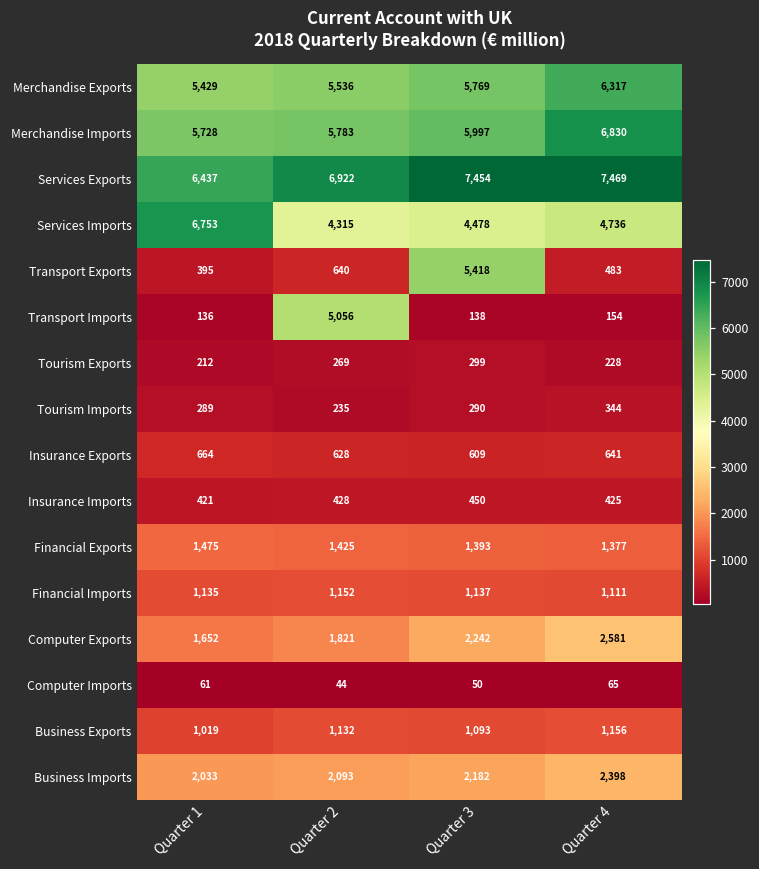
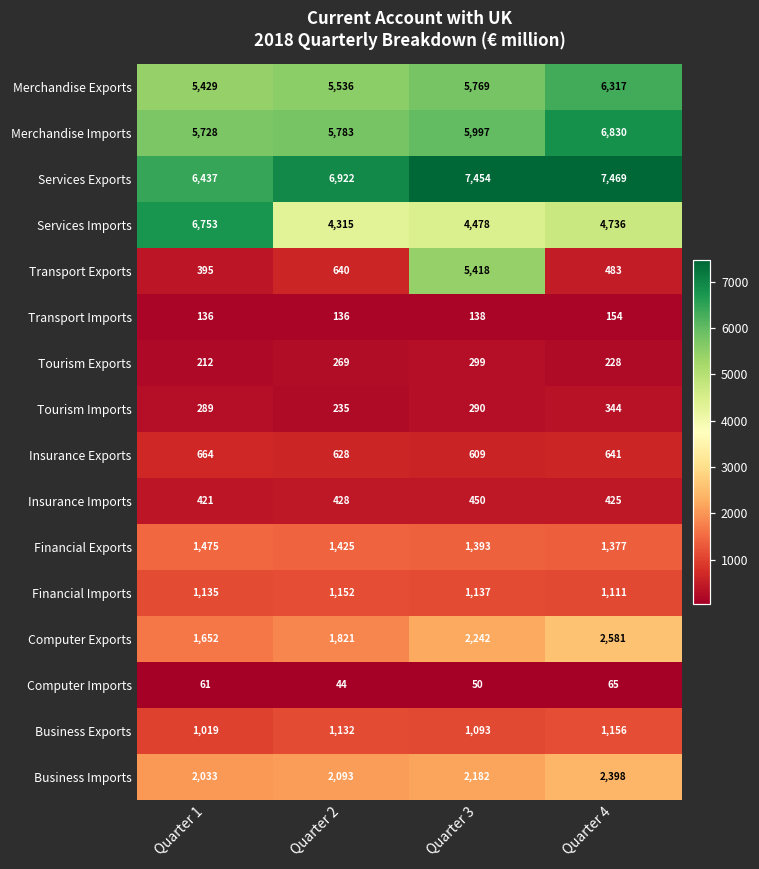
Transport Imports, Quarter 2: 5,056 -> 136
